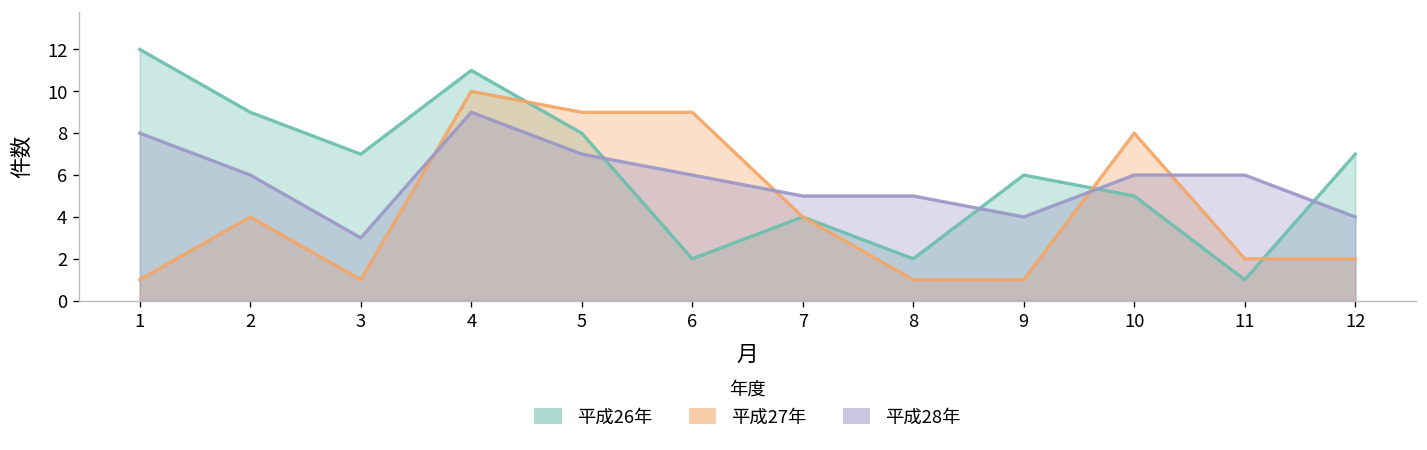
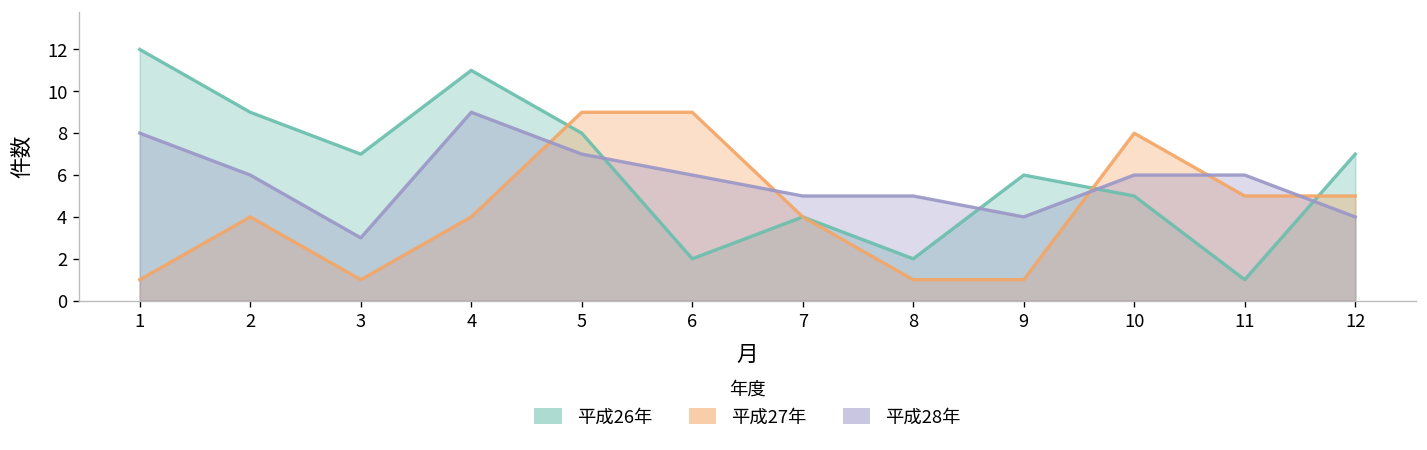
平成27年, 4: 10 -> 4
平成27年, 11: 2 -> 5
平成27年, 12: 2 -> 5
